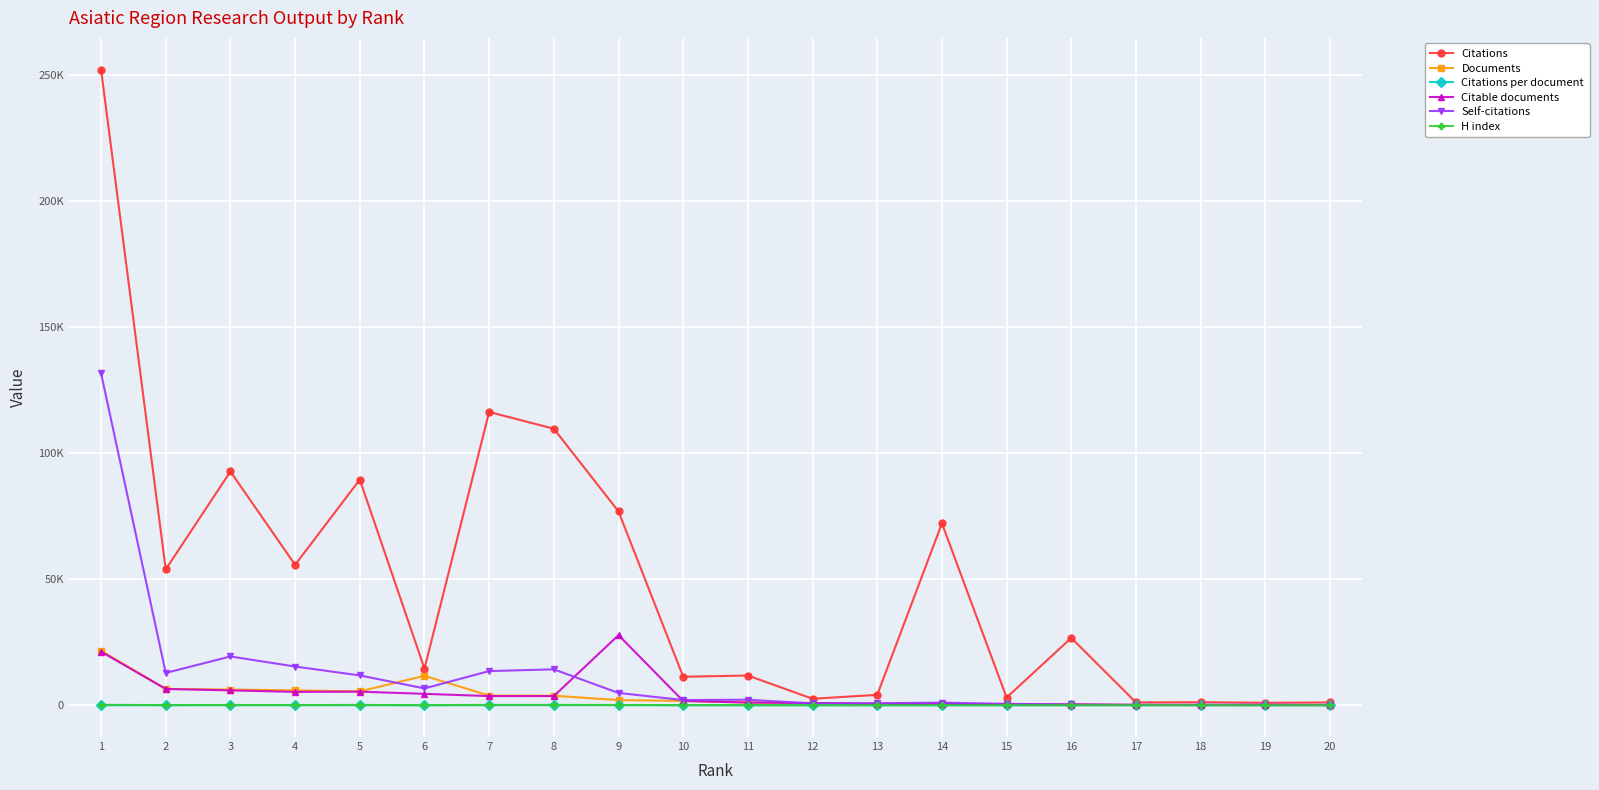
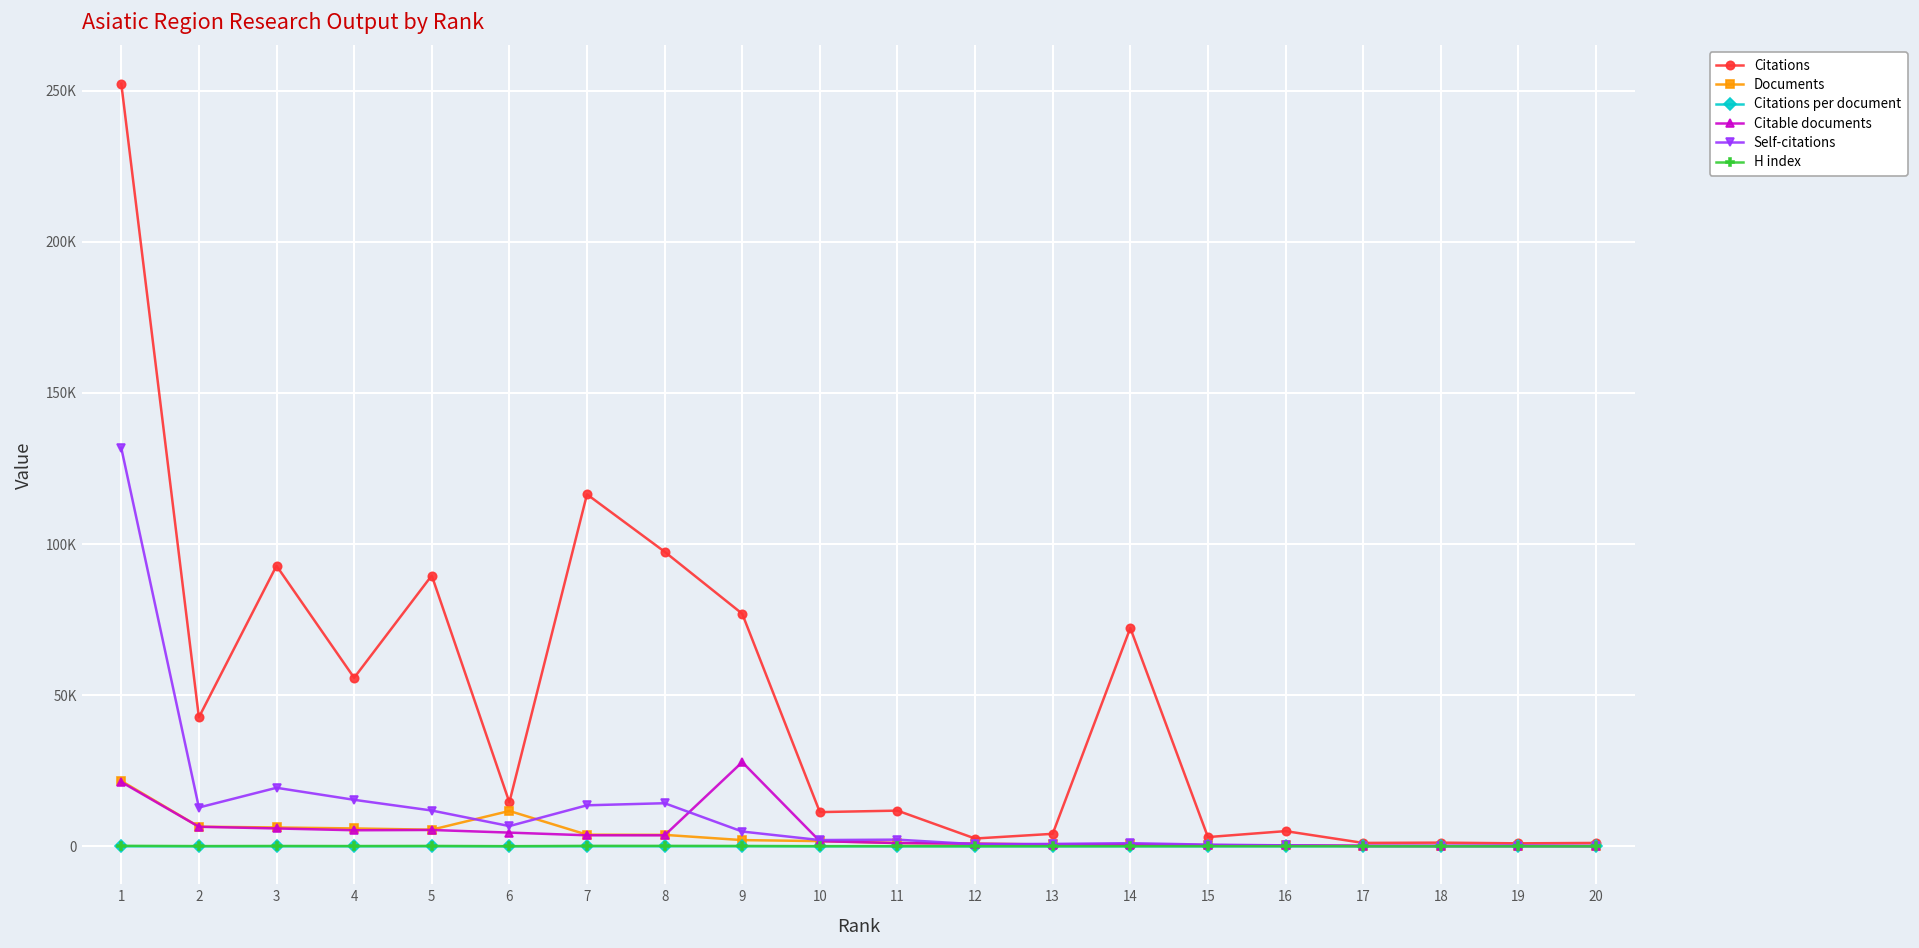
Citations, 2: 54000 -> 43000
Citations, 8: 110000 -> 97000
Citations, 16: 27000 -> 5000
